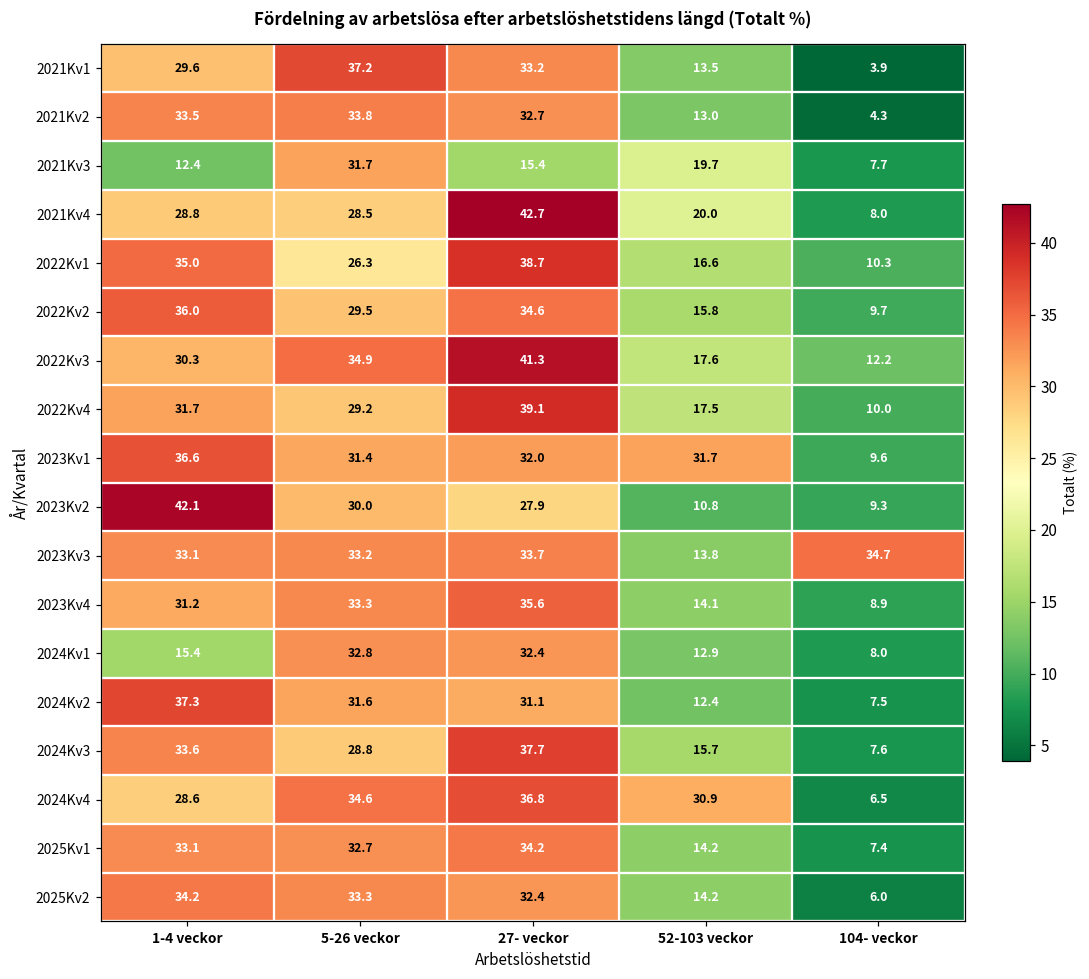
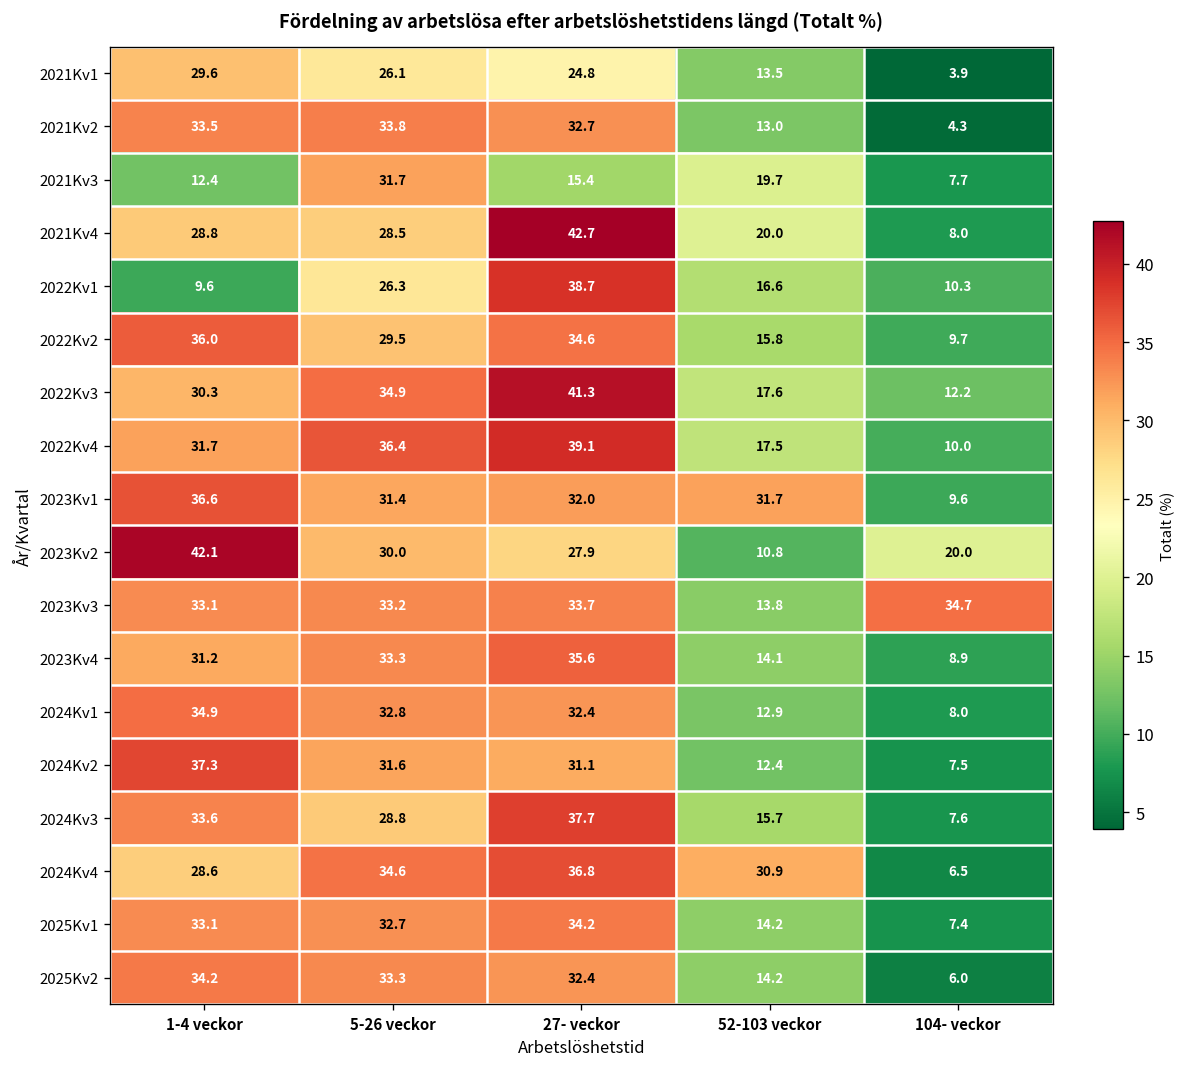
2021Kv1, 5-26 veckor: 37.2 -> 26.1
2021Kv1, 27- veckor: 33.2 -> 24.8
2022Kv1, 1-4 veckor: 35.0 -> 9.6
2022Kv4, 5-26 veckor: 29.2 -> 36.4
2023Kv2, 104- veckor: 9.3 -> 20.0
2024Kv1, 1-4 veckor: 15.4 -> 34.9
